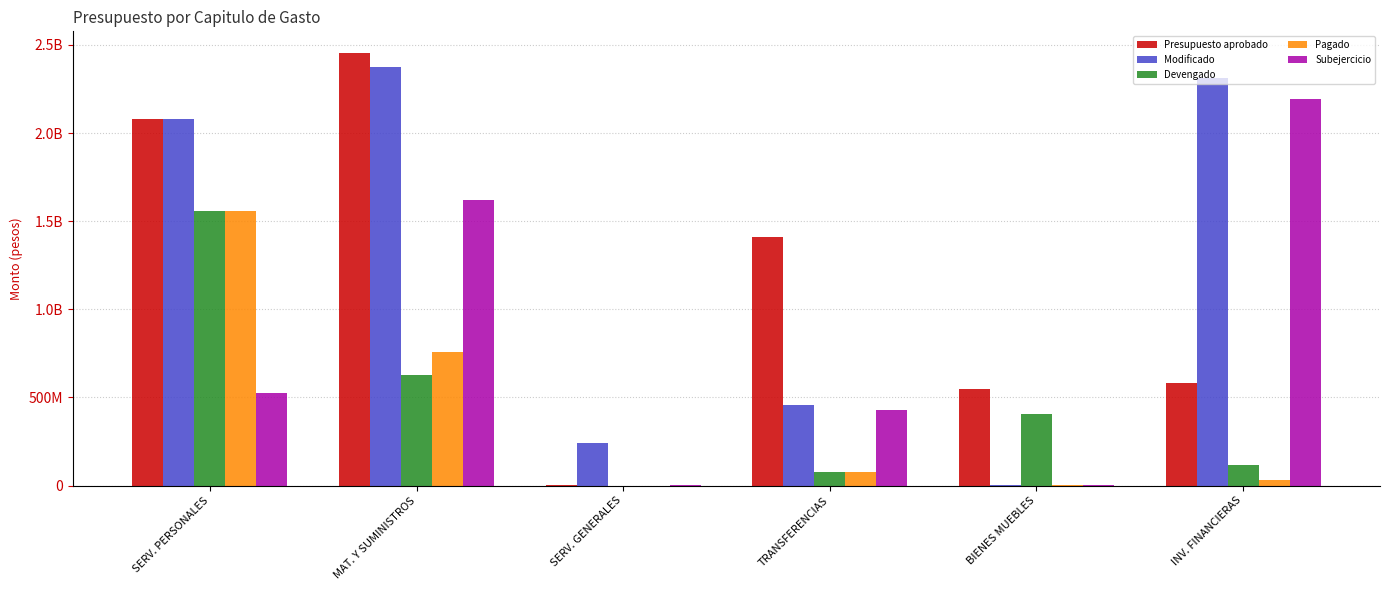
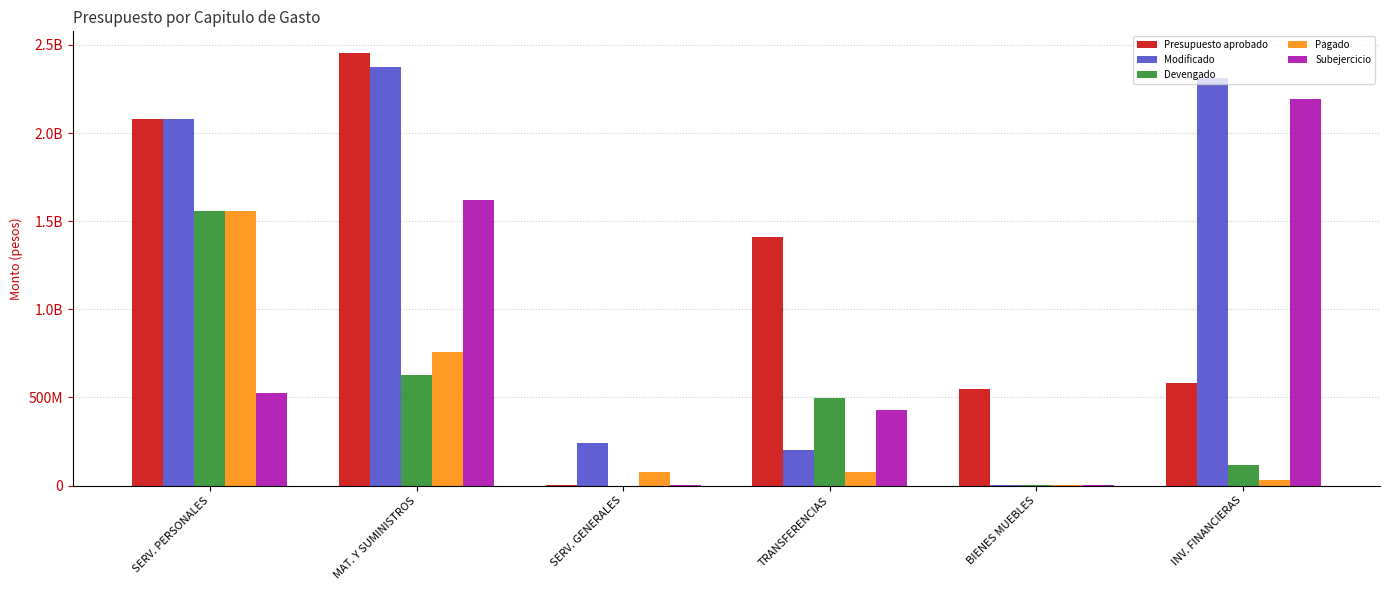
Pagado, SERV. GENERALES: 0 -> 80000000
Modificado, TRANSFERENCIAS: 460000000 -> 200000000
Devengado, TRANSFERENCIAS: 70000000 -> 500000000
Devengado, BIENES MUEBLES: 410000000 -> 0
